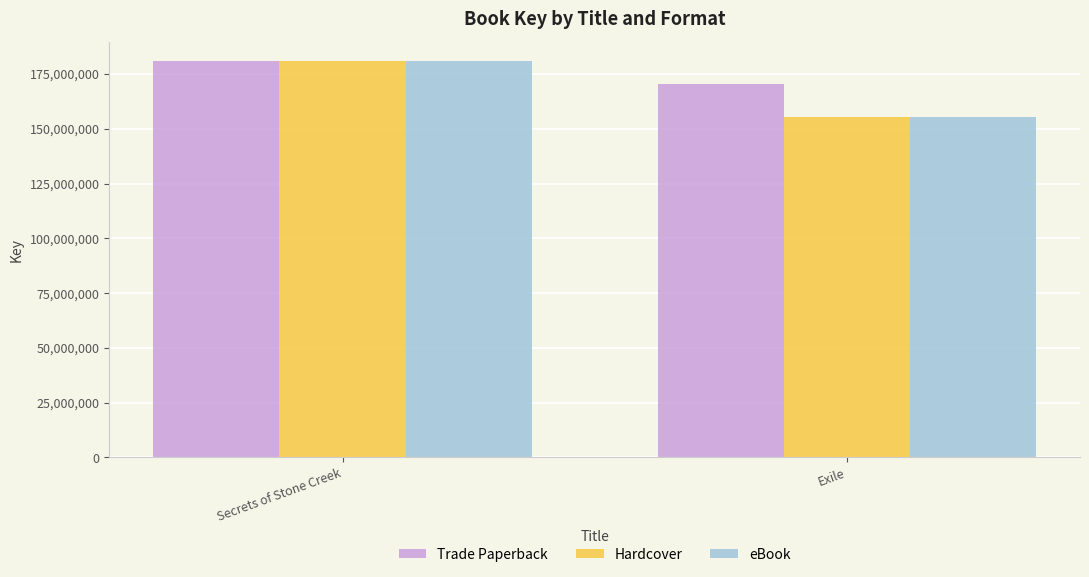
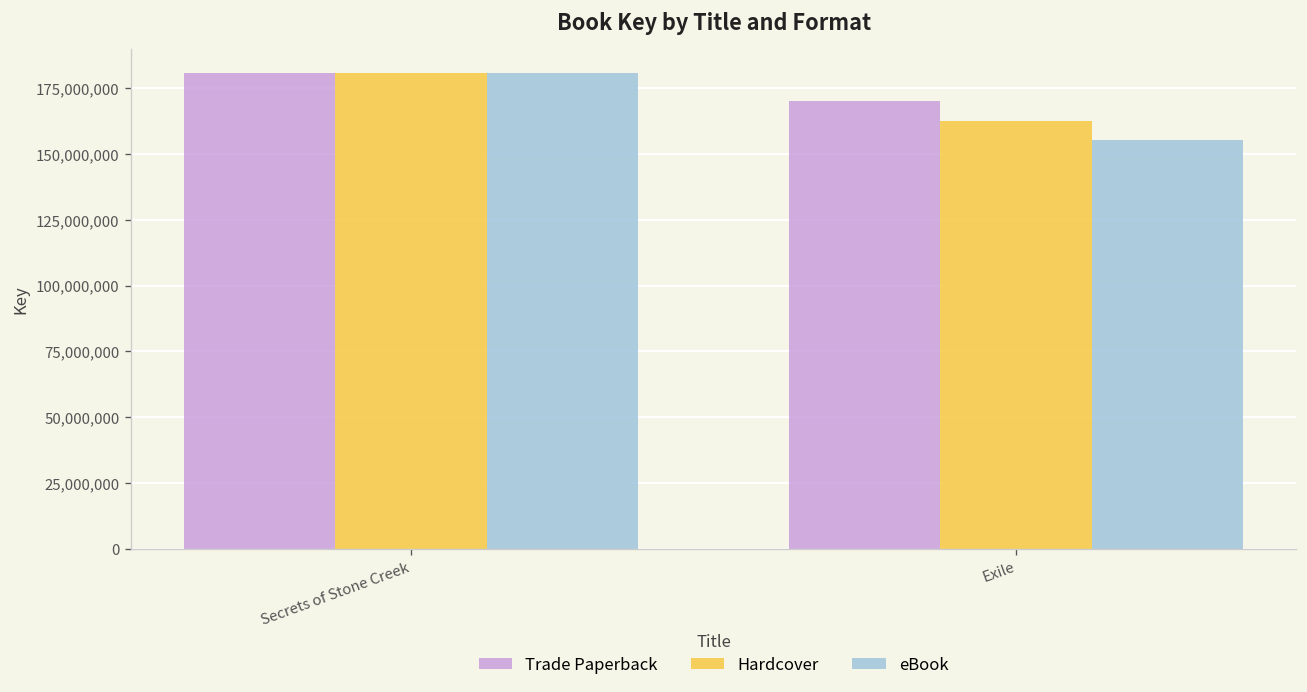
Hardcover, Exile: 155,000,000 -> 163,000,000
